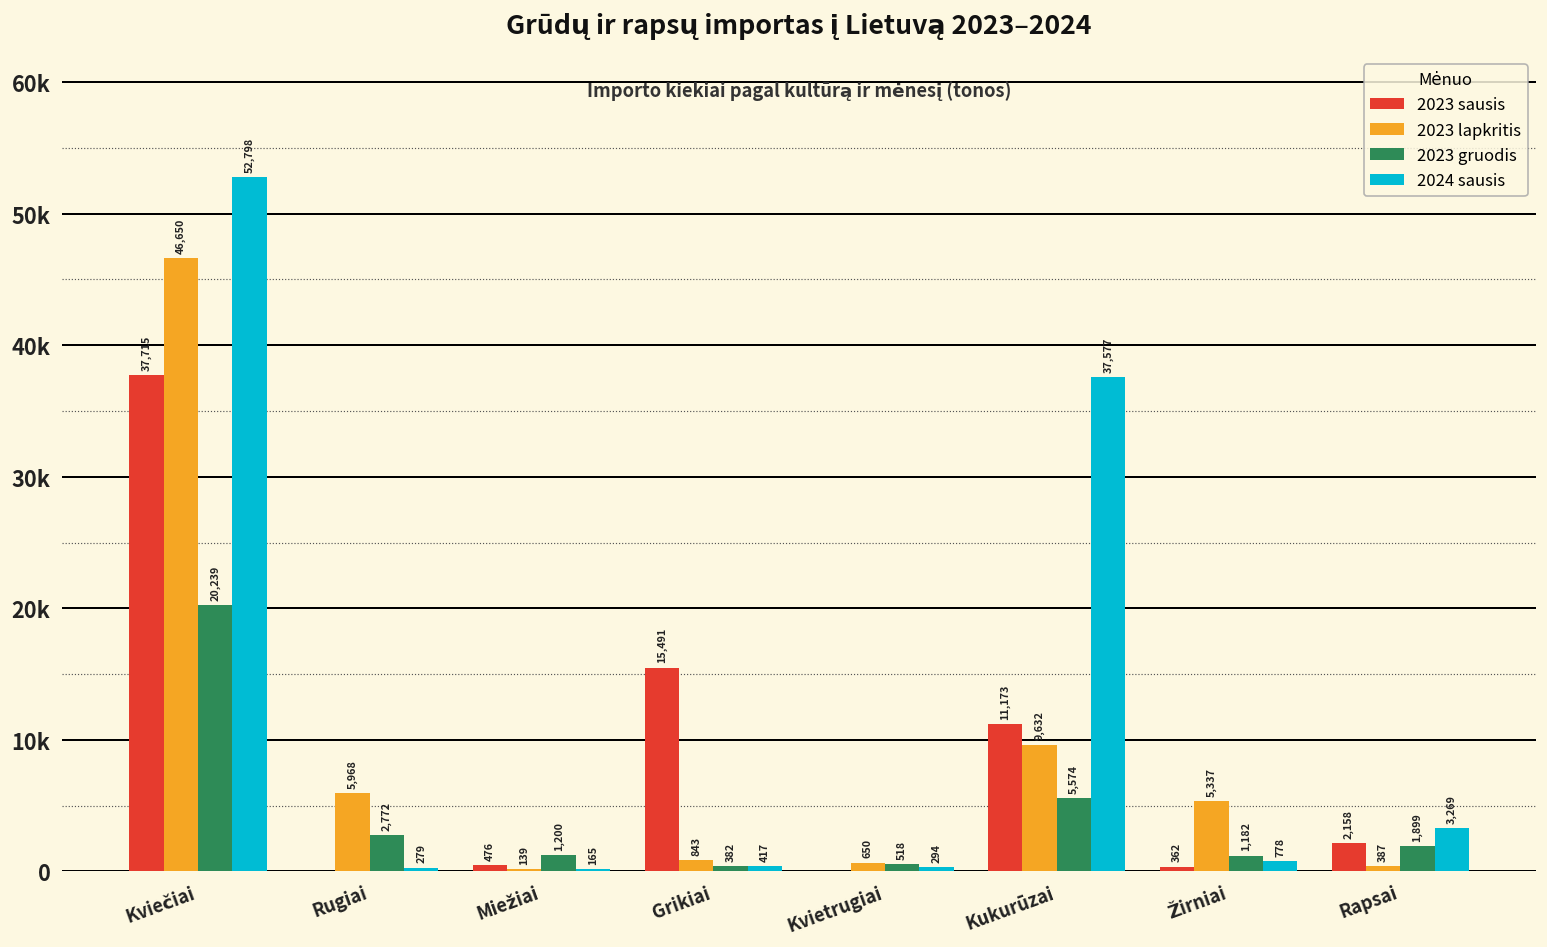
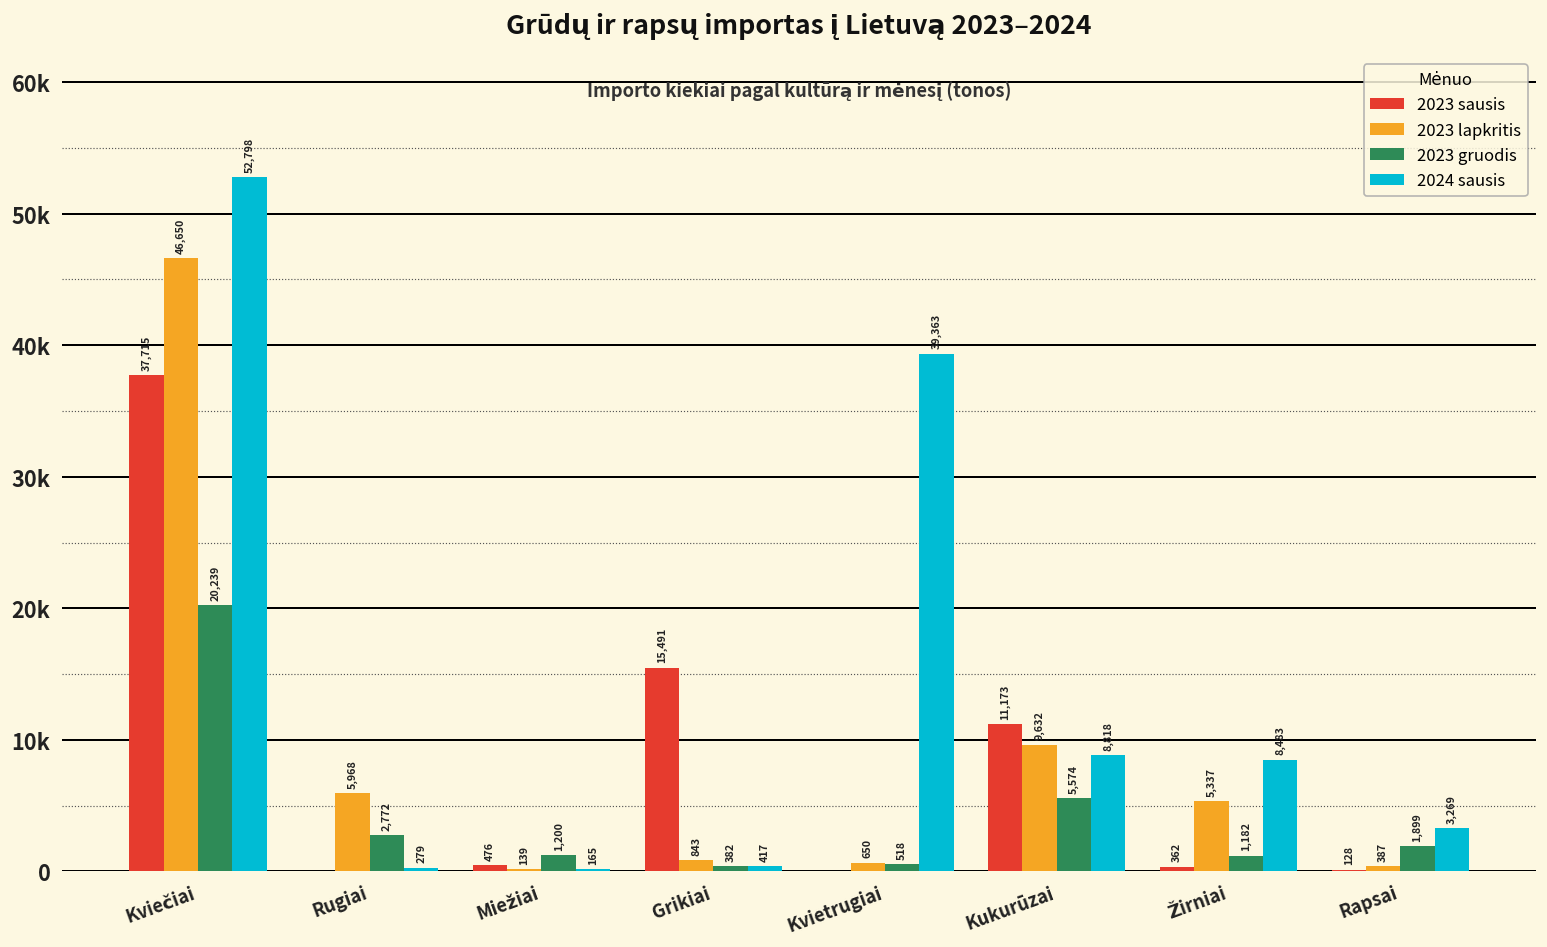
2024 sausis, Kvietrugiai: 294 -> 39,363
2024 sausis, Kukurūzai: 37,577 -> 8,818
2024 sausis, Žirniai: 778 -> 8,483
2023 sausis, Rapsai: 2,158 -> 128
